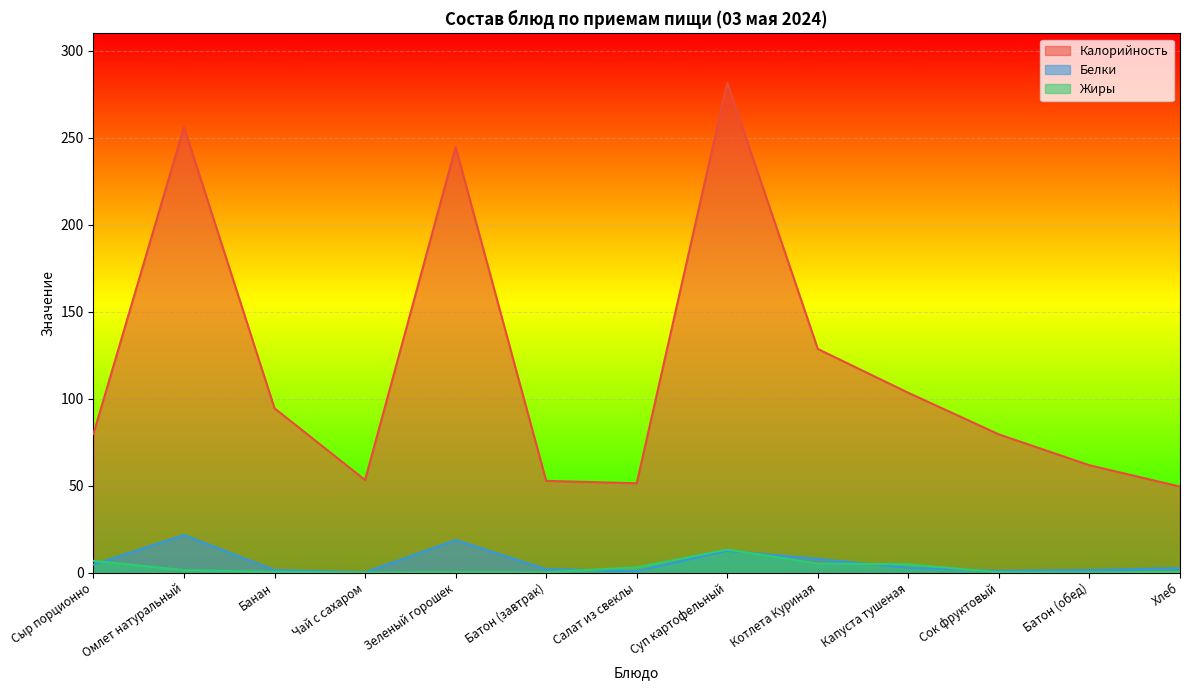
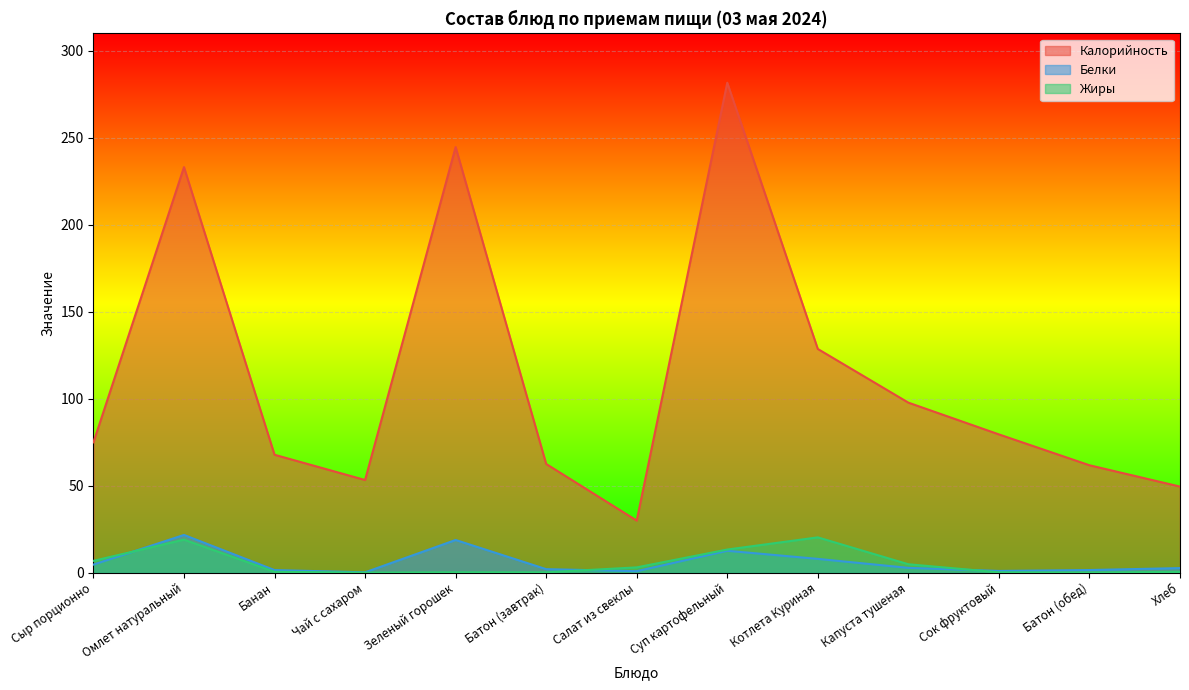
Калорийность, Сыр порционно: 80 -> 75
Калорийность, Омлет натуральный: 256 -> 233
Жиры, Омлет натуральный: 1 -> 19
Калорийность, Банан: 95 -> 68
Калорийность, Батон (завтрак): 53 -> 63
Калорийность, Салат из свеклы: 51 -> 30
Жиры, Котлета Куриная: 5 -> 20
Калорийность, Капуста тушеная: 103 -> 98
